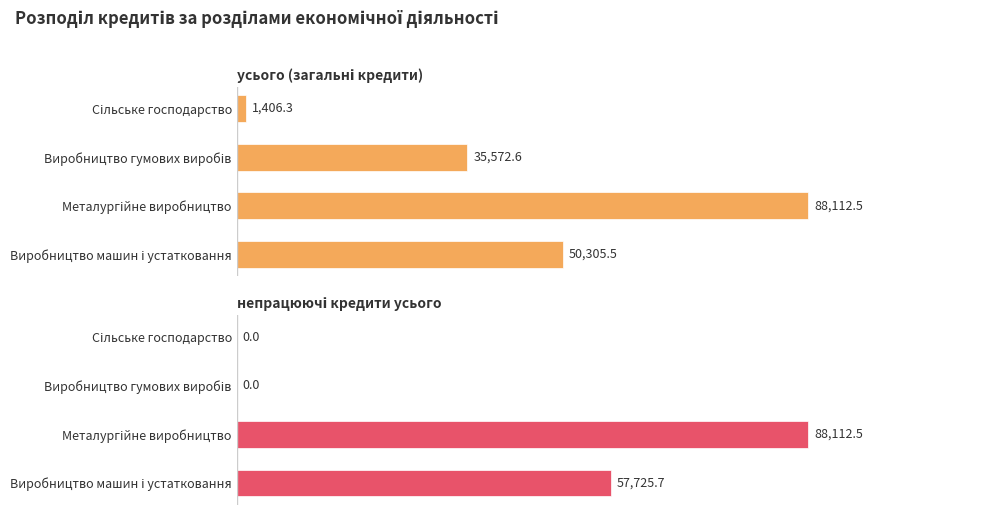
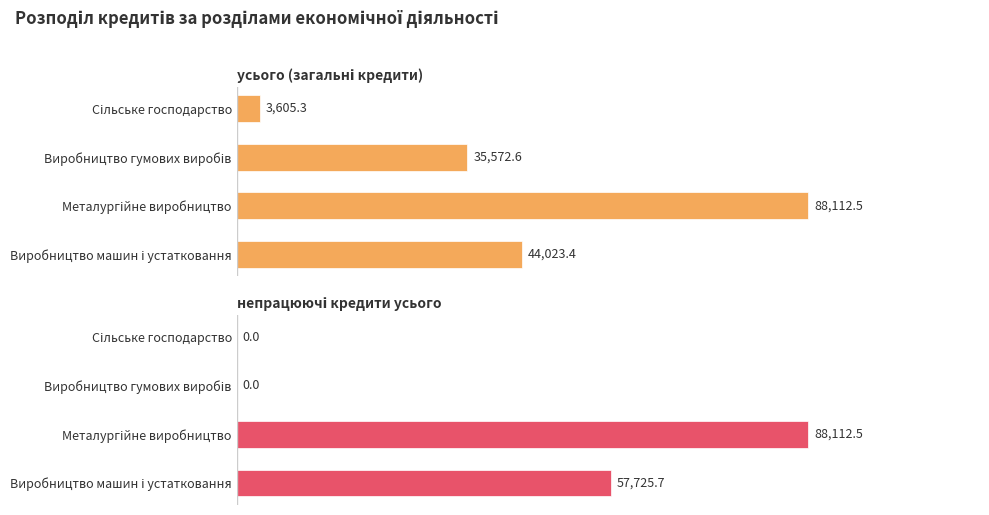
усього (загальні кредити), Сільське господарство: 1,406.3 -> 3,605.3
усього (загальні кредити), Виробництво машин і устатковання: 50,305.5 -> 44,023.4
